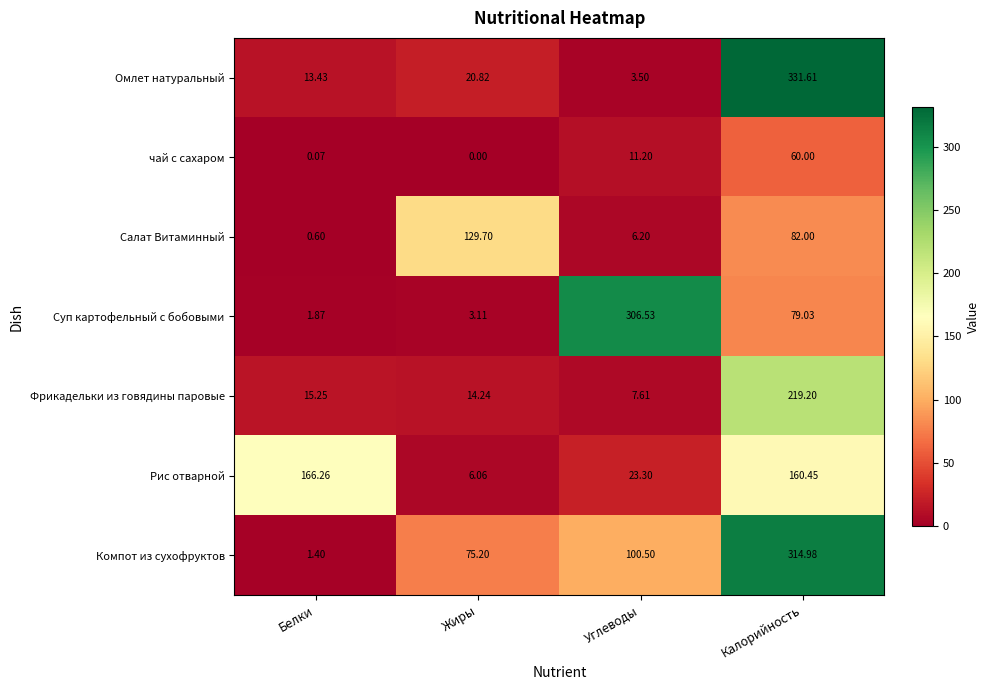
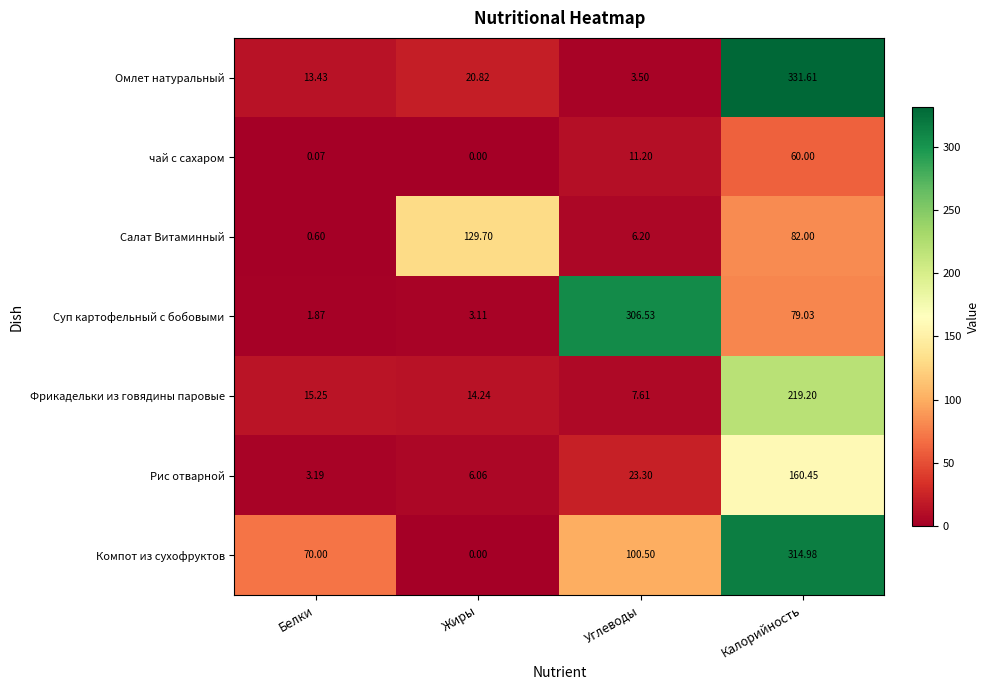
Рис отварной, Белки: 166.26 -> 3.19
Компот из сухофруктов, Белки: 1.40 -> 70.00
Компот из сухофруктов, Жиры: 75.20 -> 0.00
